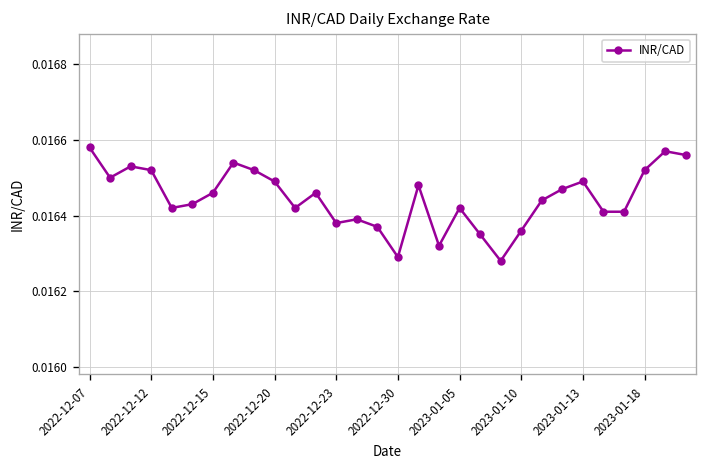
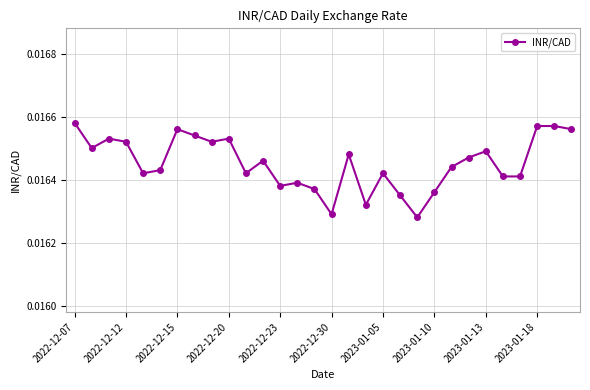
2022-12-15: 0.01646 -> 0.01656
2022-12-20: 0.01649 -> 0.01653
2023-01-18: 0.01652 -> 0.01657
